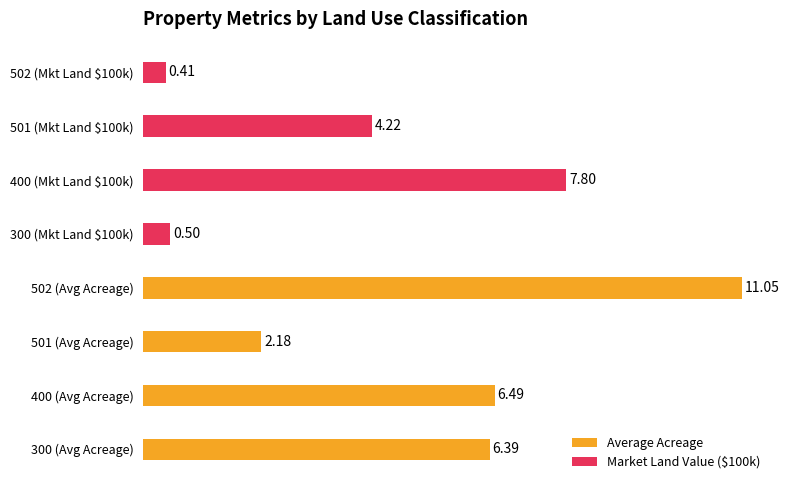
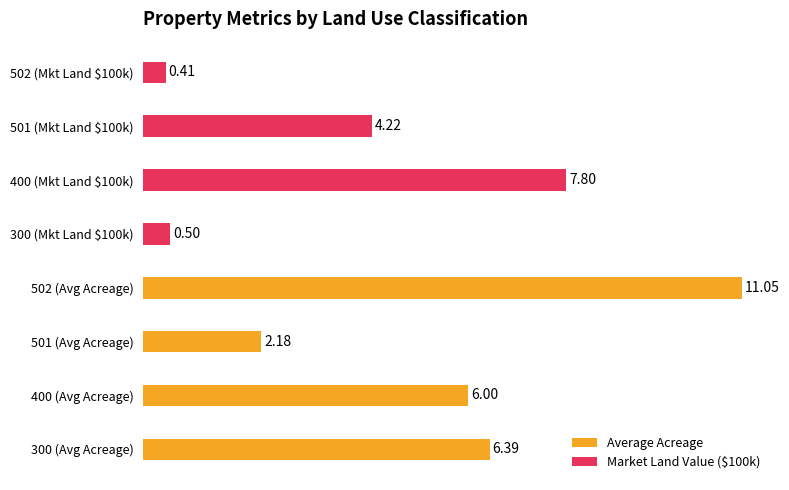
Average Acreage, 400 (Avg Acreage): 6.49 -> 6.00
